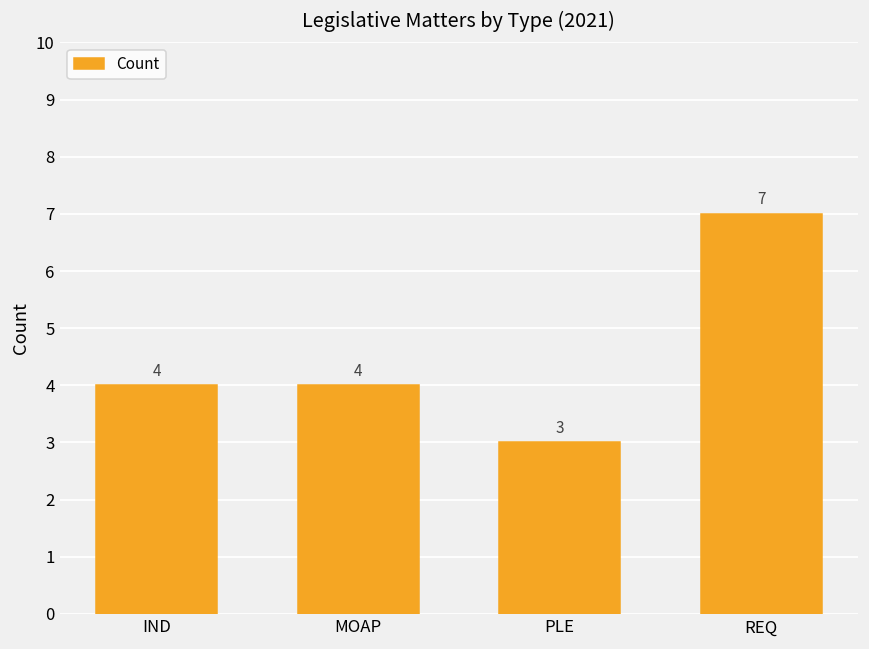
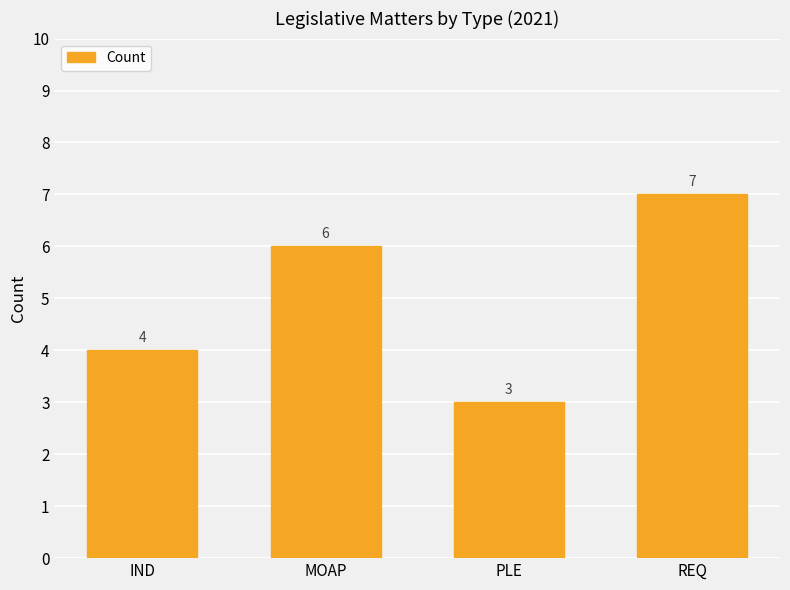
MOAP: 4 -> 6
